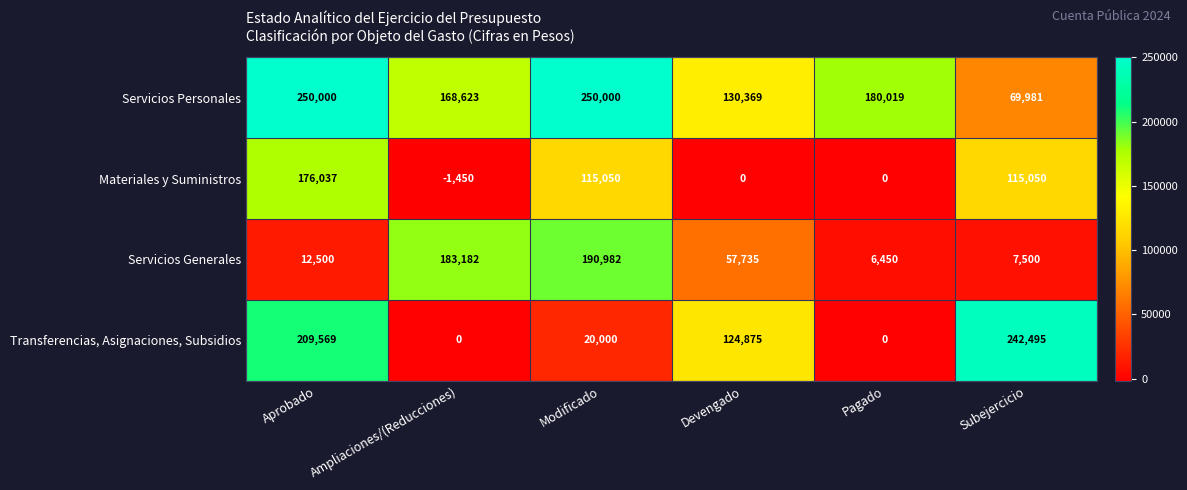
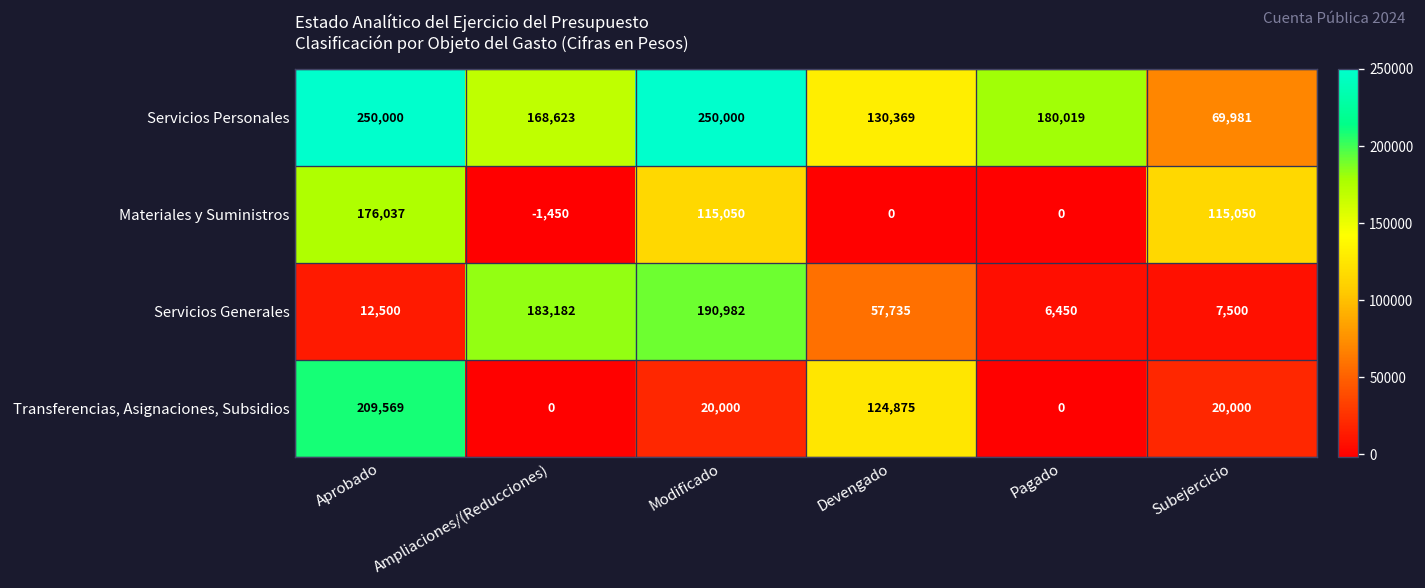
Transferencias, Asignaciones, Subsidios, Subejercicio: 242,495 -> 20,000
